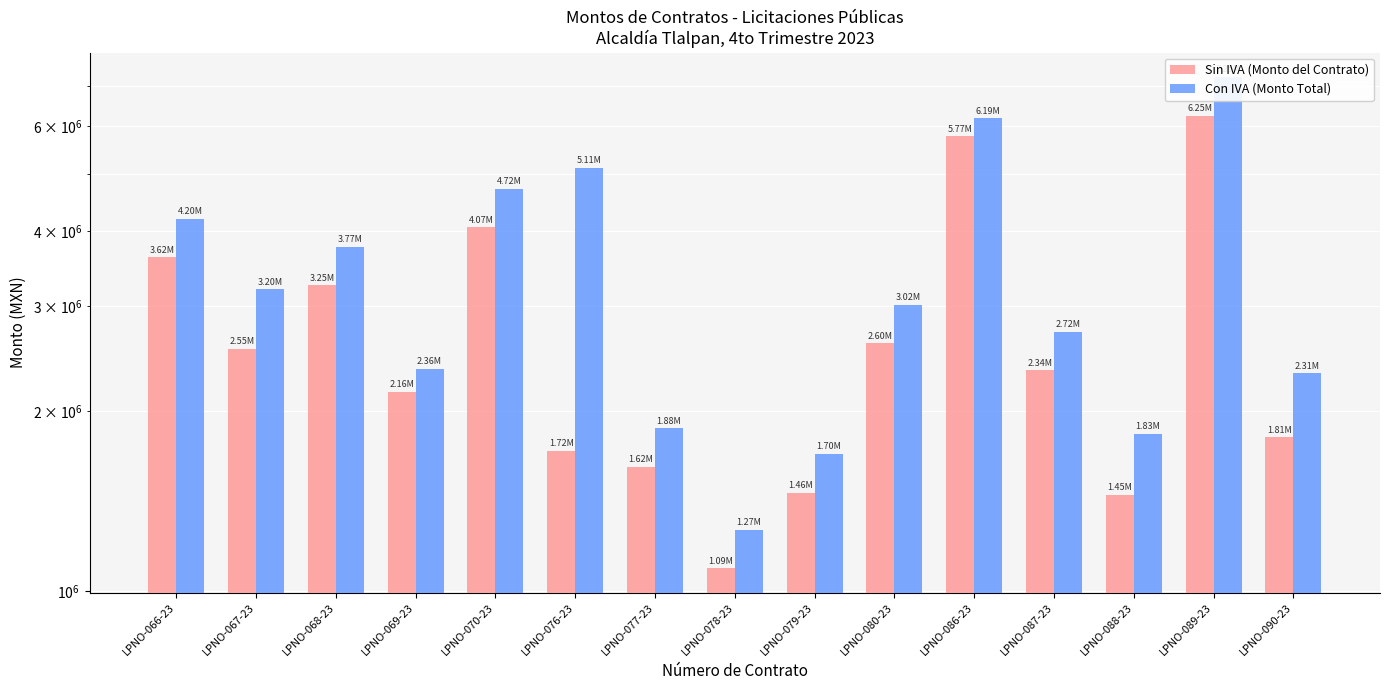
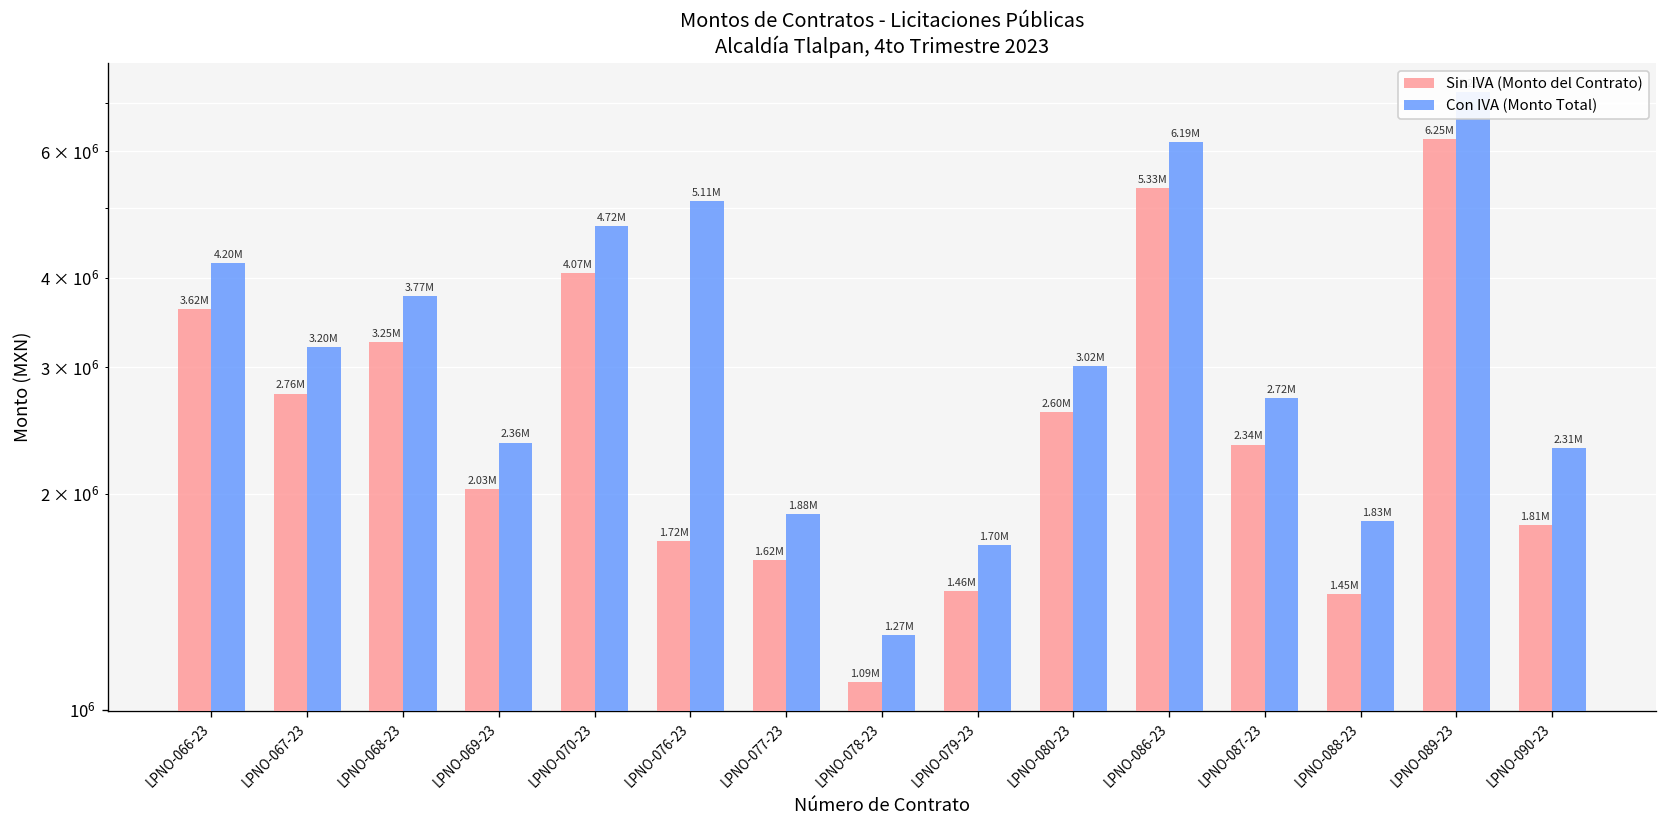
Sin IVA (Monto del Contrato), LPNO-067-23: 2.55M -> 2.76M
Sin IVA (Monto del Contrato), LPNO-069-23: 2.16M -> 2.03M
Sin IVA (Monto del Contrato), LPNO-086-23: 5.77M -> 5.33M
